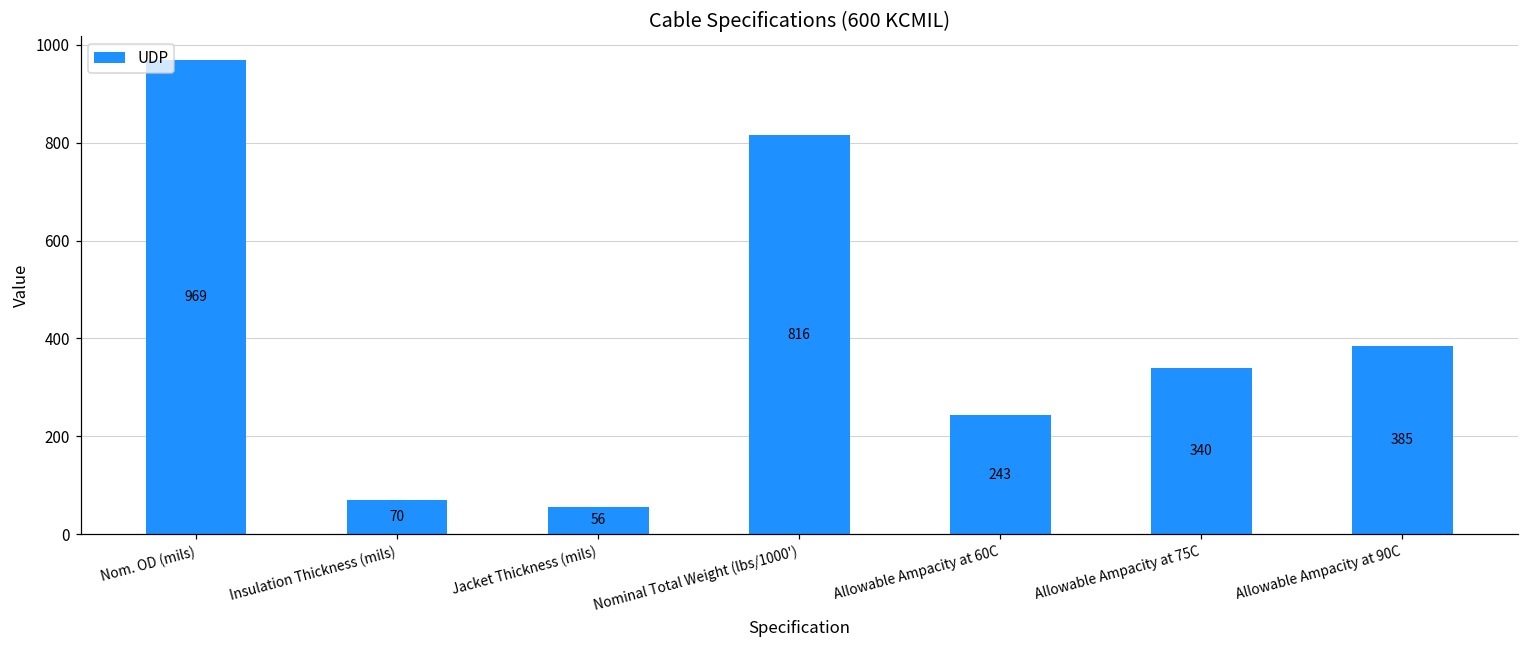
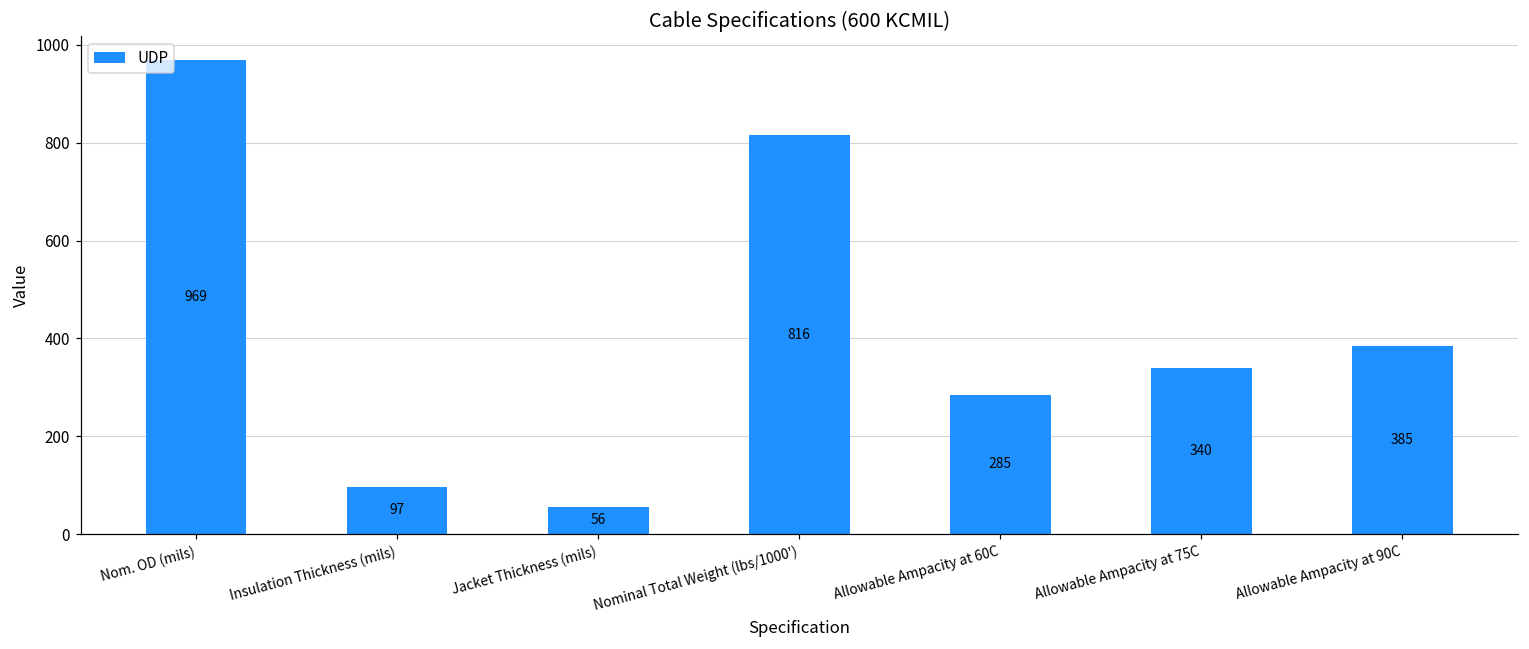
Insulation Thickness (mils): 70 -> 97
Allowable Ampacity at 60C: 243 -> 285
